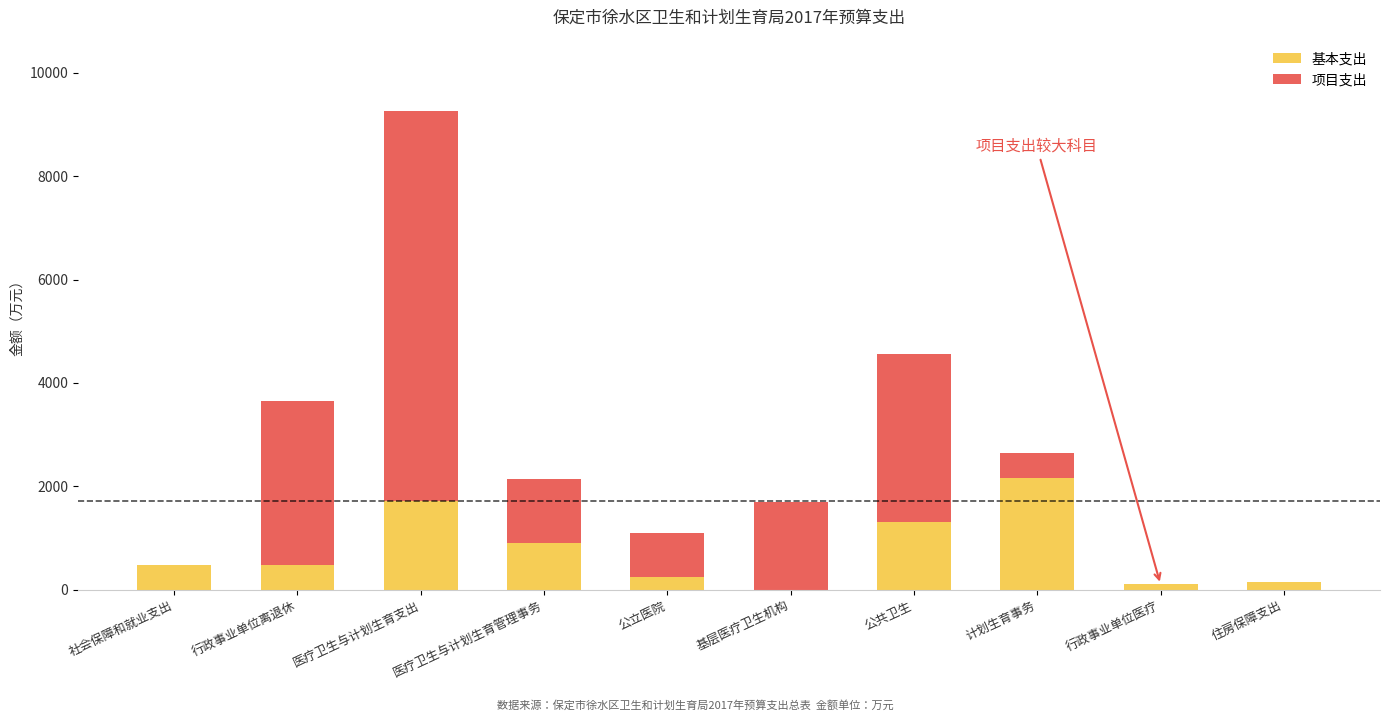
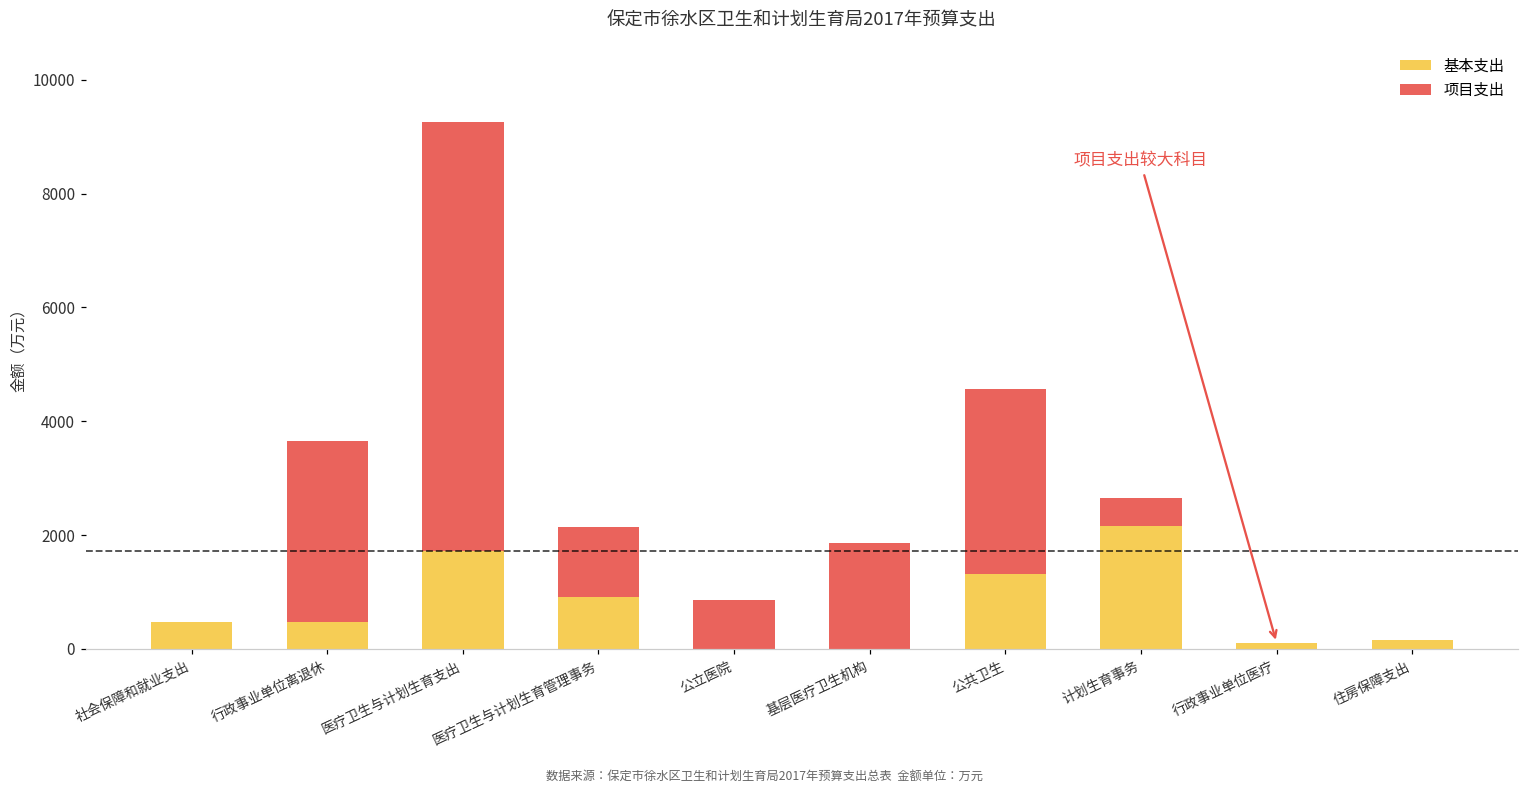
基本支出, 公立医院: 200 -> 0
项目支出, 基层医疗卫生机构: 1700 -> 1900
